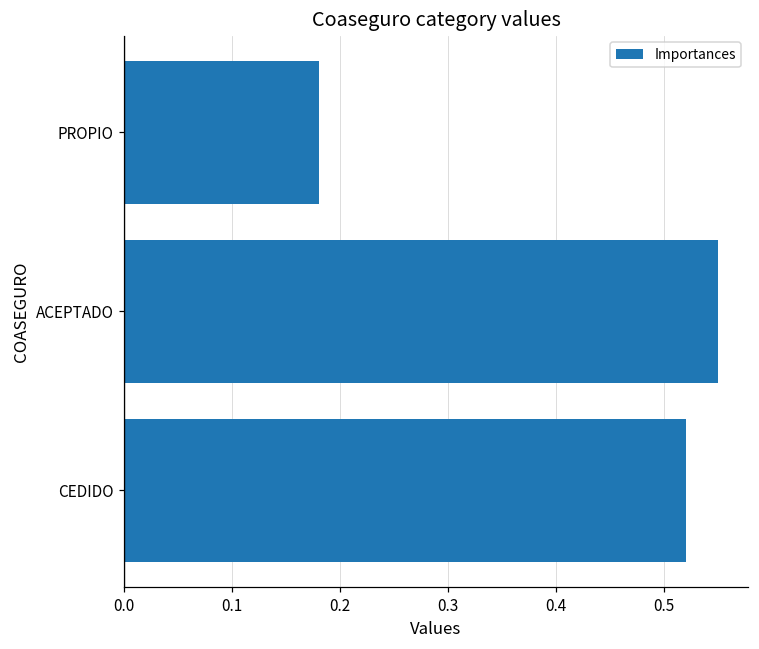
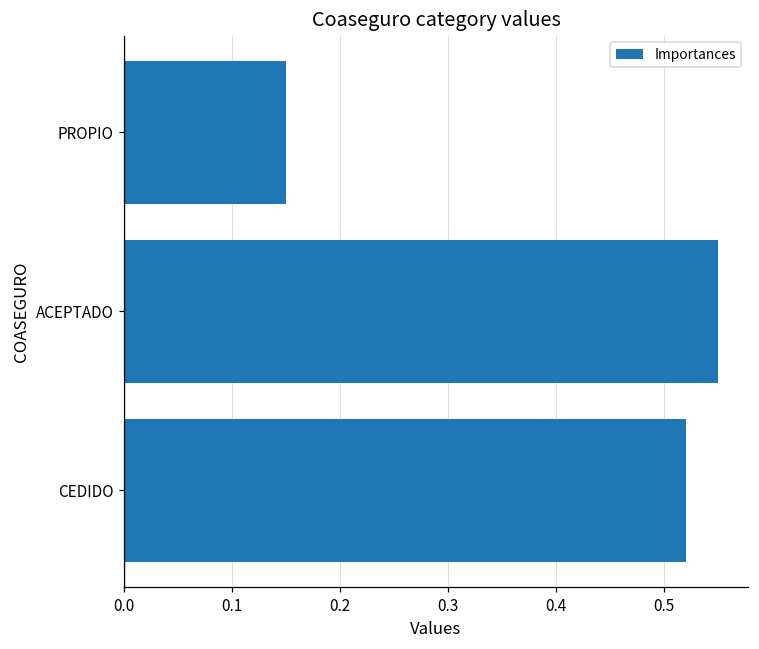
PROPIO: 0.18 -> 0.15
